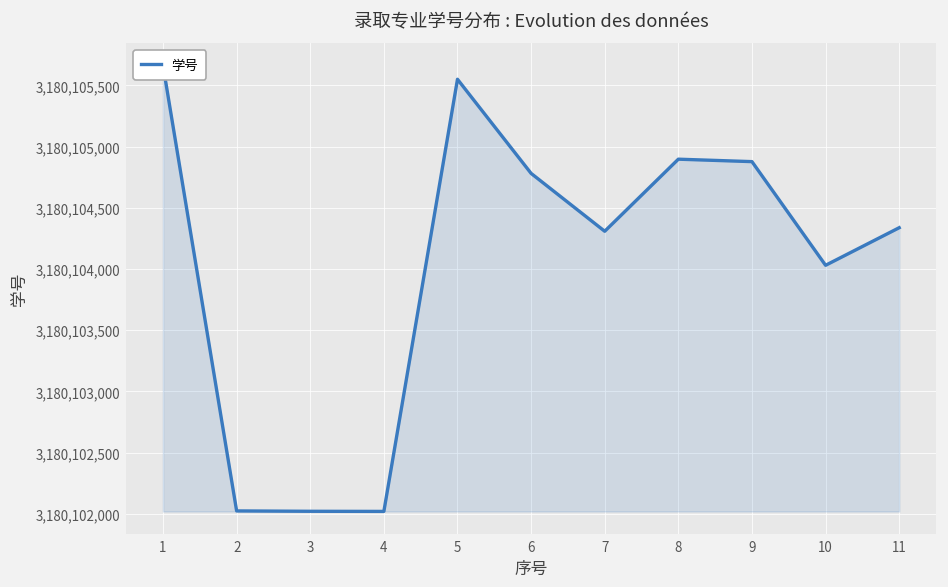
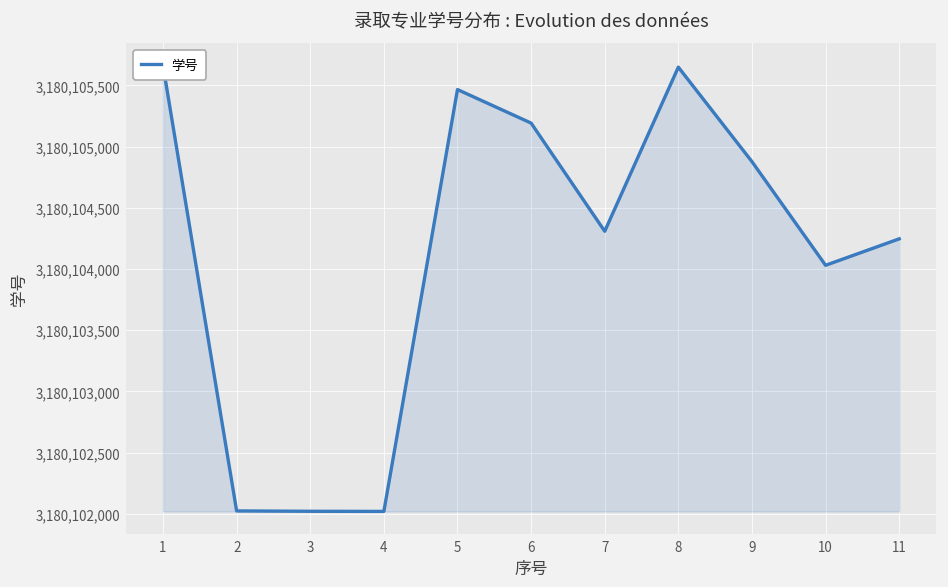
5: 3,180,105,550 -> 3,180,105,470
6: 3,180,104,780 -> 3,180,105,190
8: 3,180,104,900 -> 3,180,105,650
11: 3,180,104,340 -> 3,180,104,250
